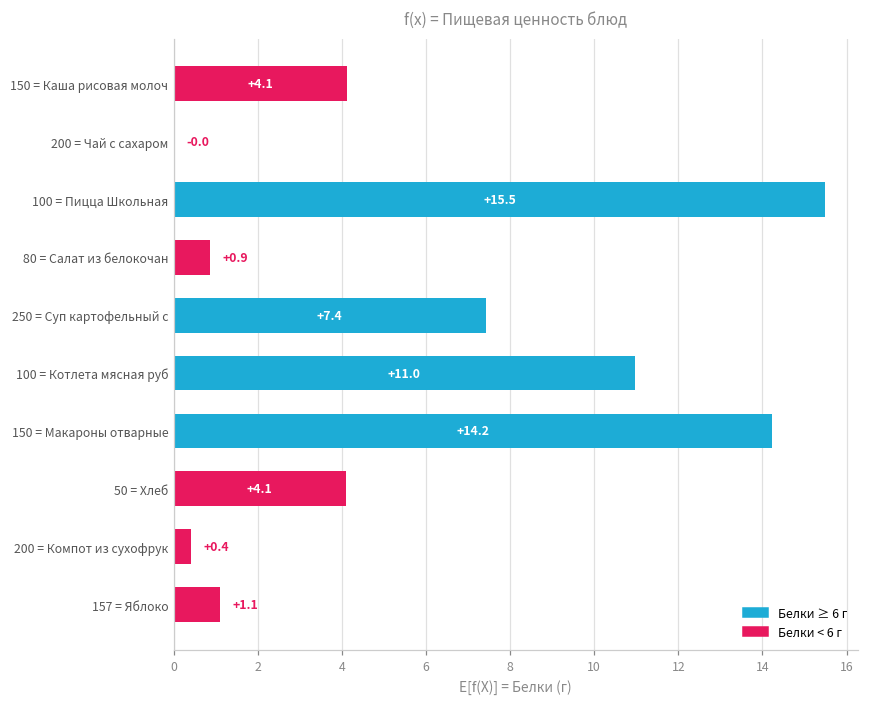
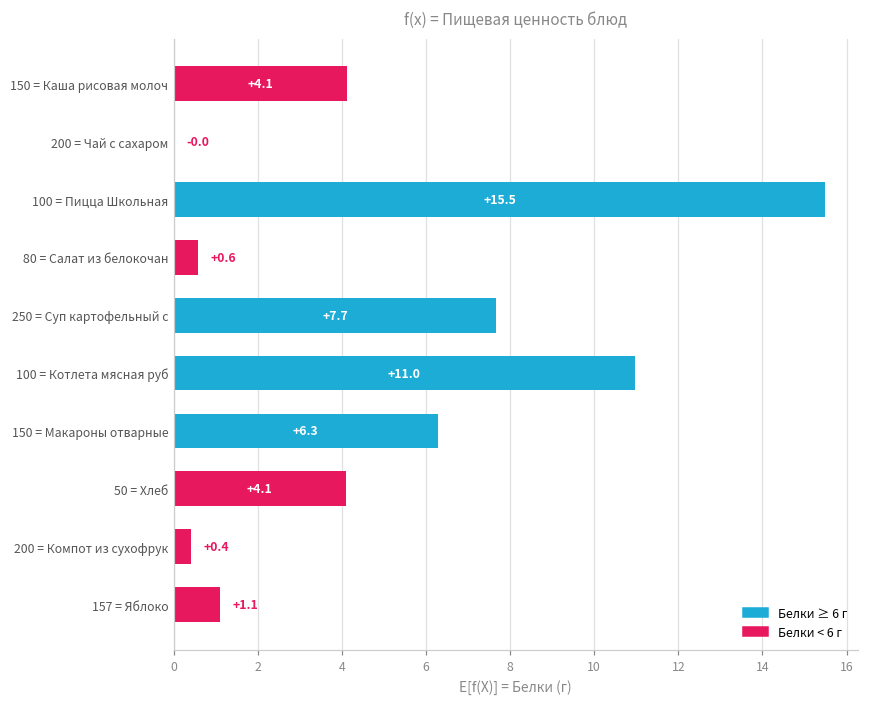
80 = Салат из белокочан: +0.9 -> +0.6
250 = Суп картофельный с: +7.4 -> +7.7
150 = Макароны отварные: +14.2 -> +6.3
